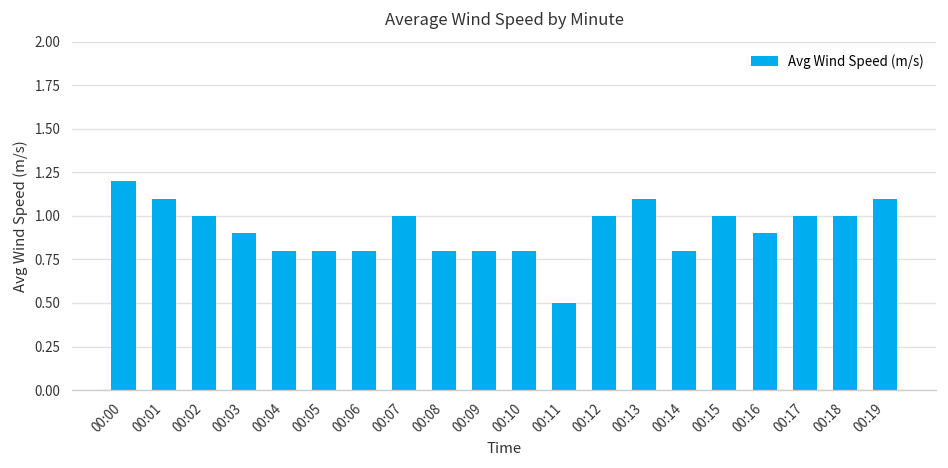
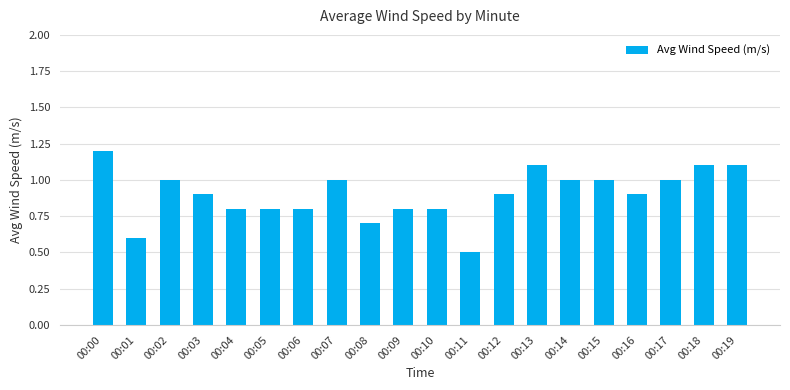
00:01: 1.1 -> 0.6
00:08: 0.8 -> 0.7
00:12: 1.0 -> 0.9
00:14: 0.8 -> 1.0
00:18: 1.0 -> 1.1
